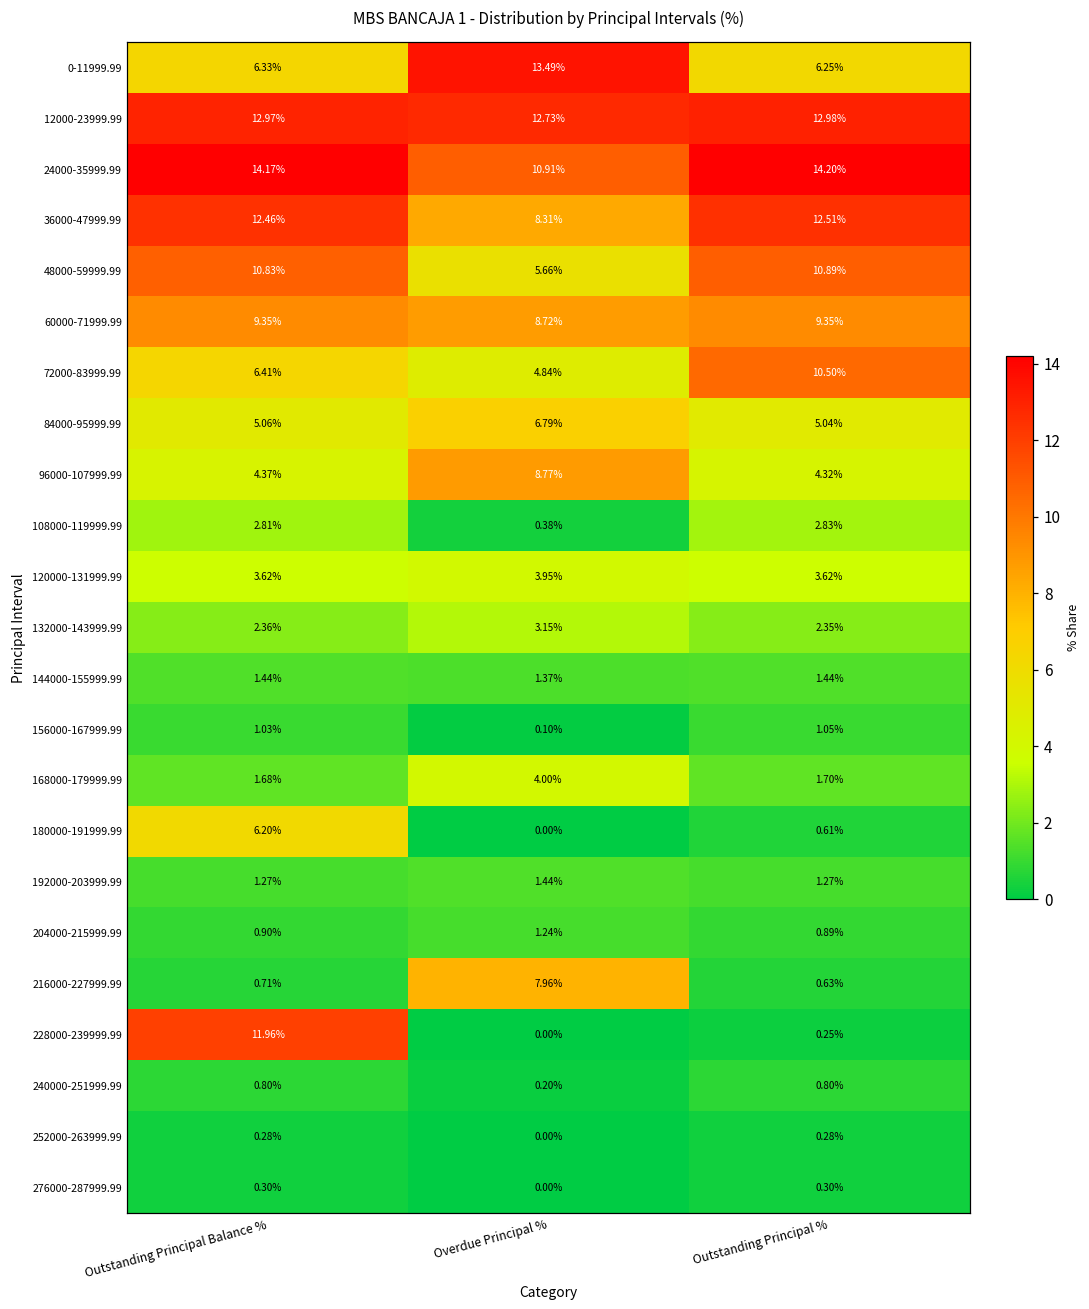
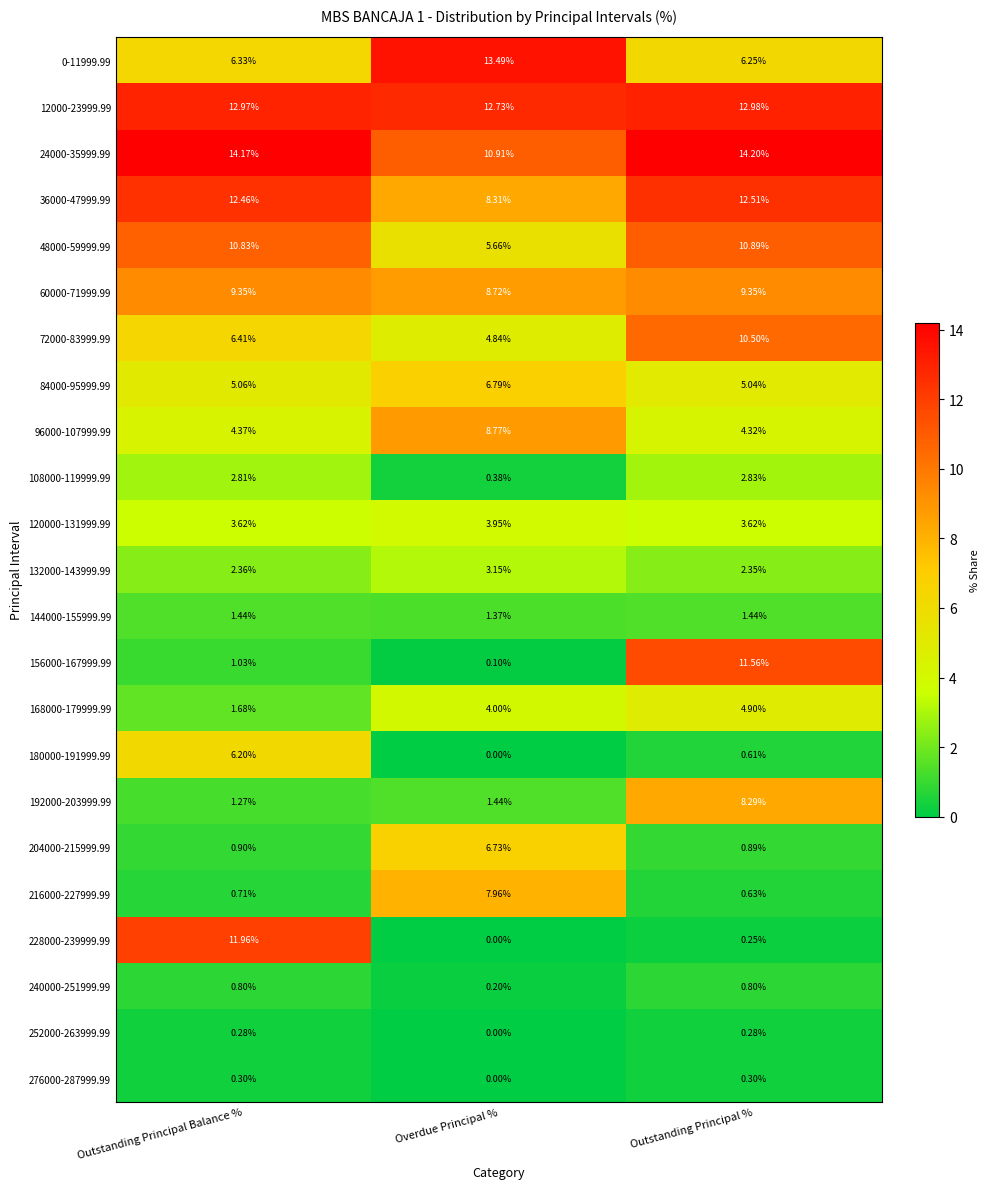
156000-167999.99, Outstanding Principal %: 1.05% -> 11.56%
168000-179999.99, Outstanding Principal %: 1.70% -> 4.90%
192000-203999.99, Outstanding Principal %: 1.27% -> 8.29%
204000-215999.99, Overdue Principal %: 1.24% -> 6.73%
